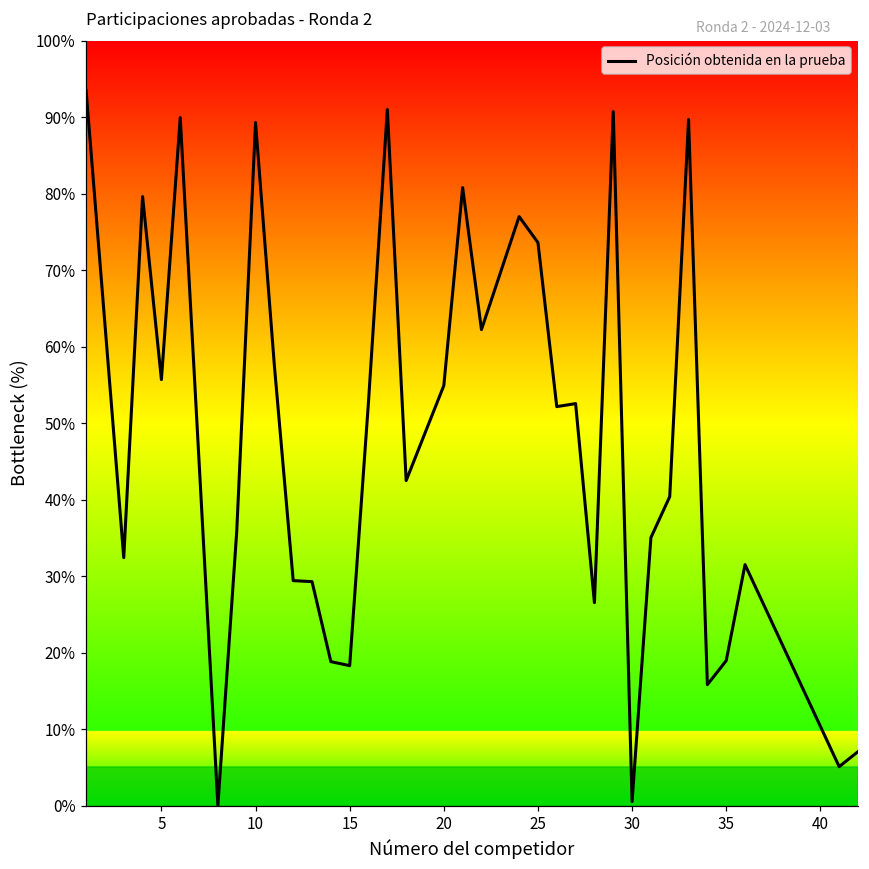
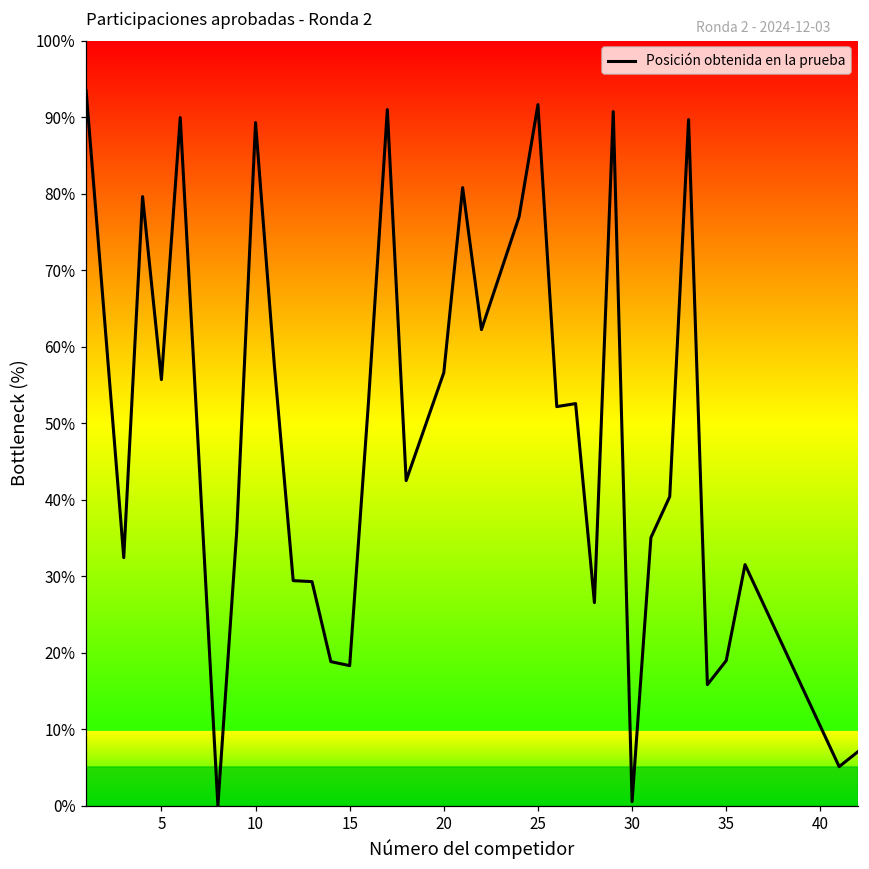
20: 55% -> 57%
25: 74% -> 92%
